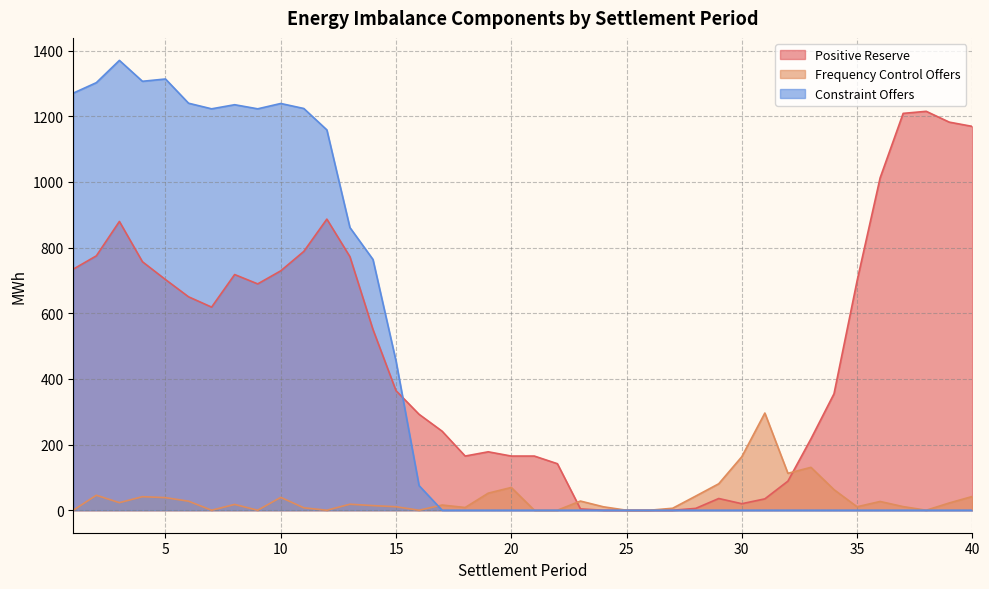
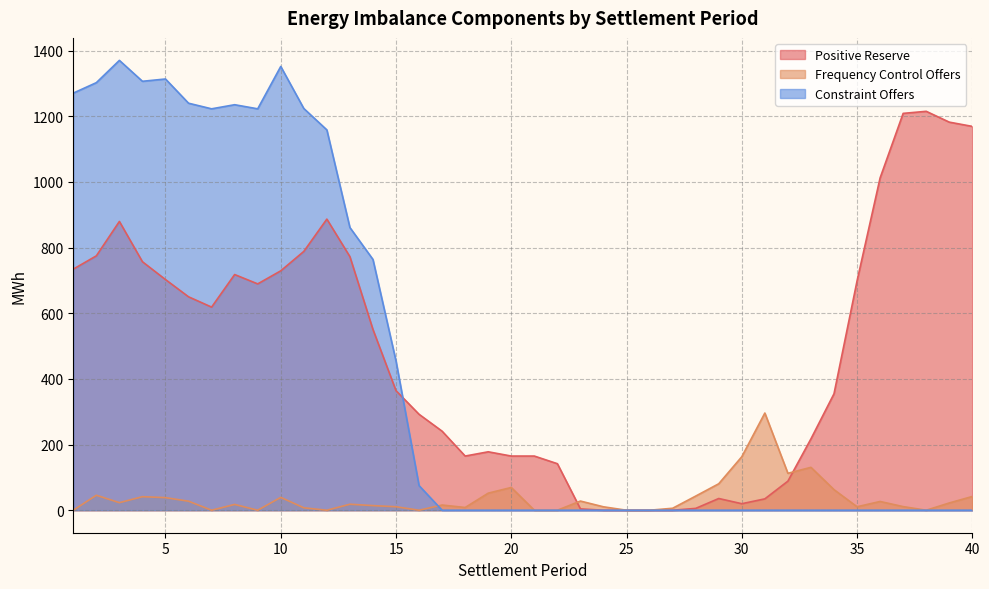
Constraint Offers, 10: 1240 -> 1350
